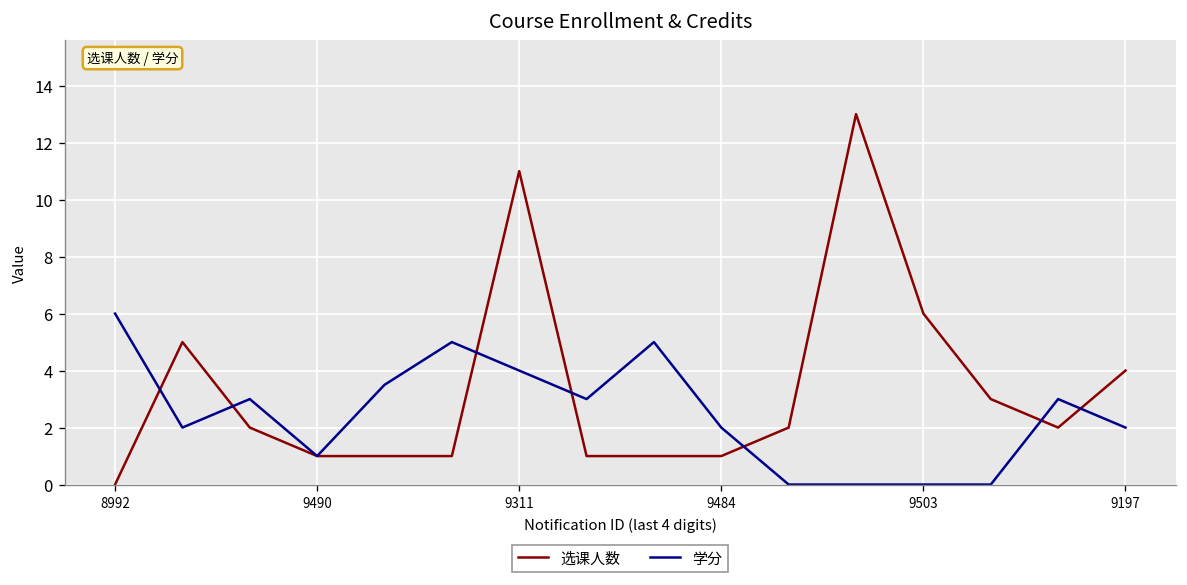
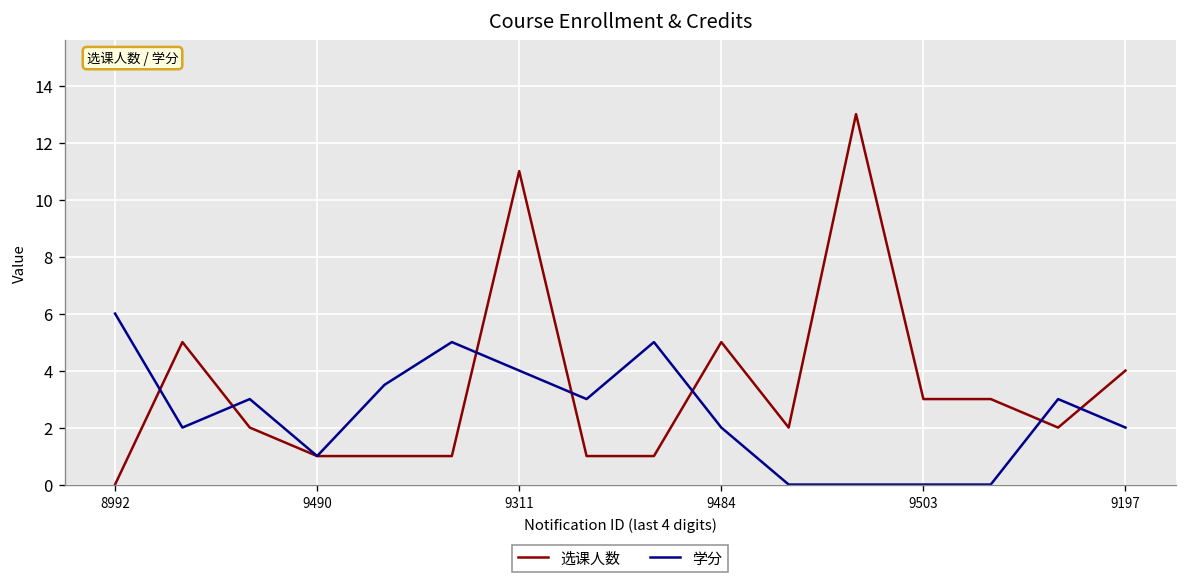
选课人数, 9484: 1 -> 5
选课人数, 9503: 6 -> 3
